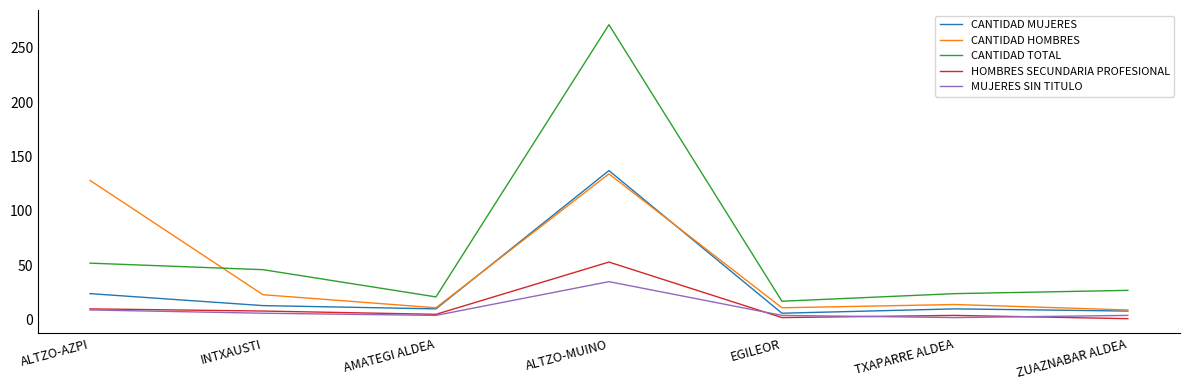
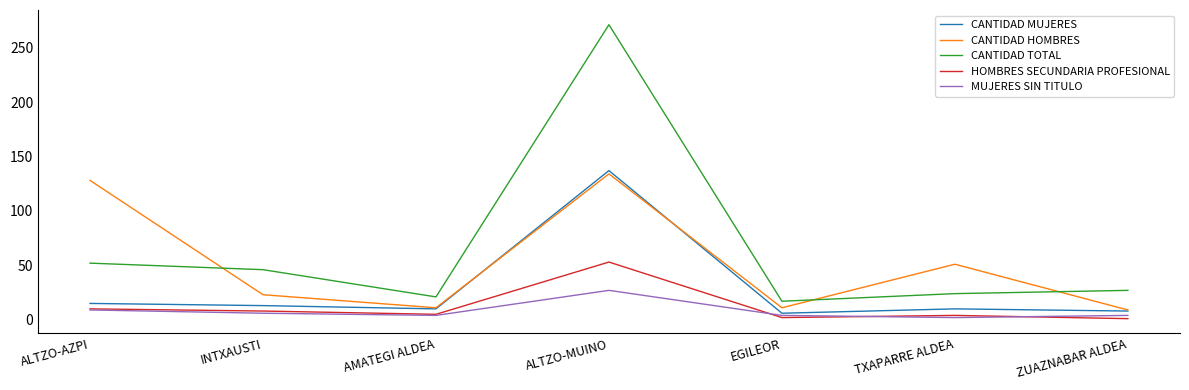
CANTIDAD MUJERES, ALTZO-AZPI: 24 -> 15
MUJERES SIN TITULO, ALTZO-MUINO: 35 -> 27
CANTIDAD HOMBRES, TXAPARRE ALDEA: 14 -> 51
